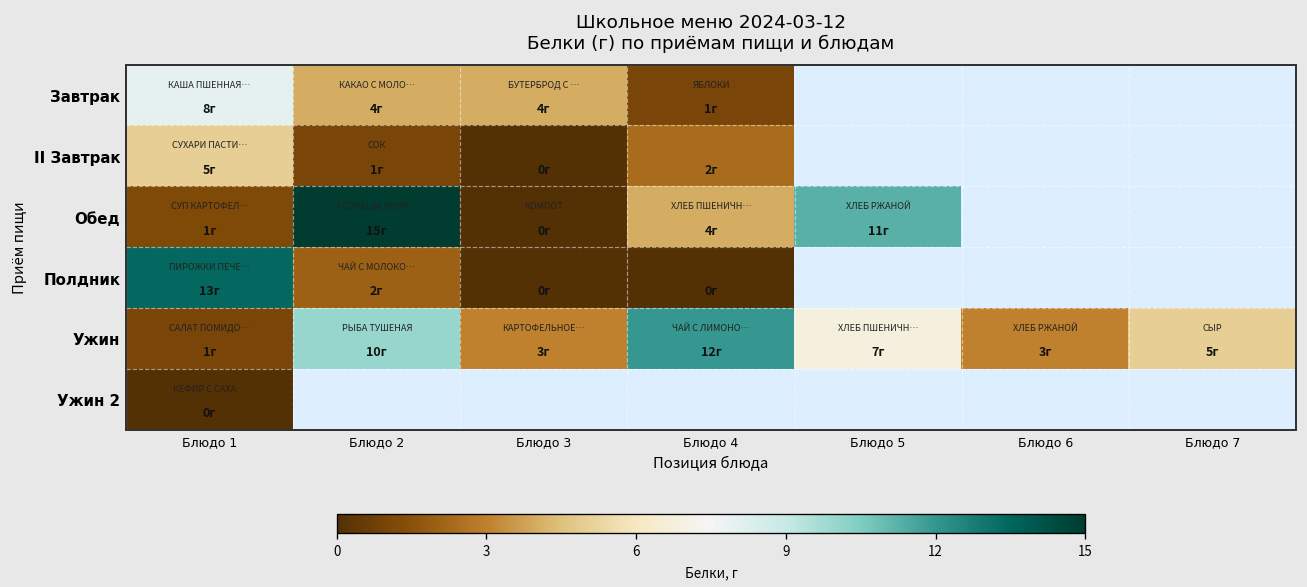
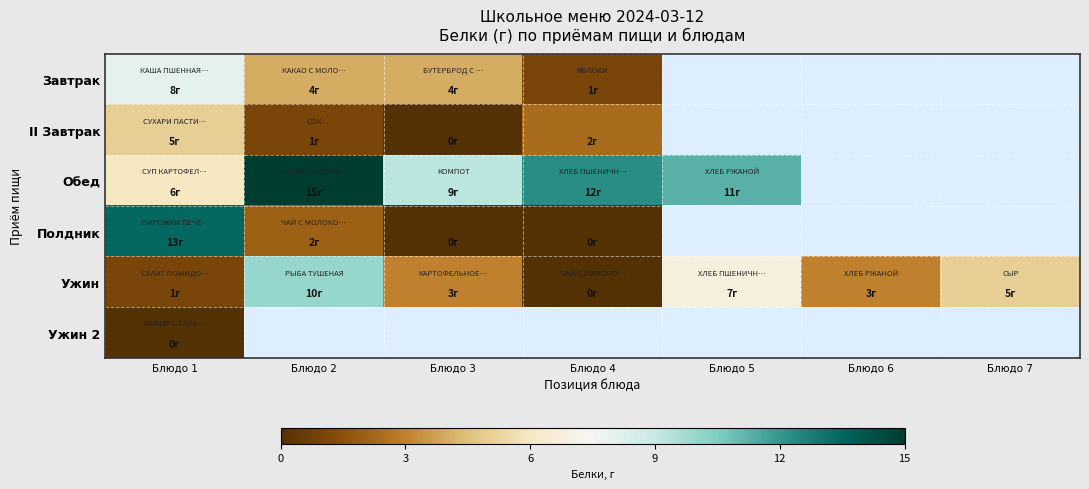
Обед, Блюдо 1: 1г -> 6г
Обед, Блюдо 3: 0г -> 9г
Обед, Блюдо 4: 4г -> 12г
Ужин, Блюдо 4: 12г -> 0г
